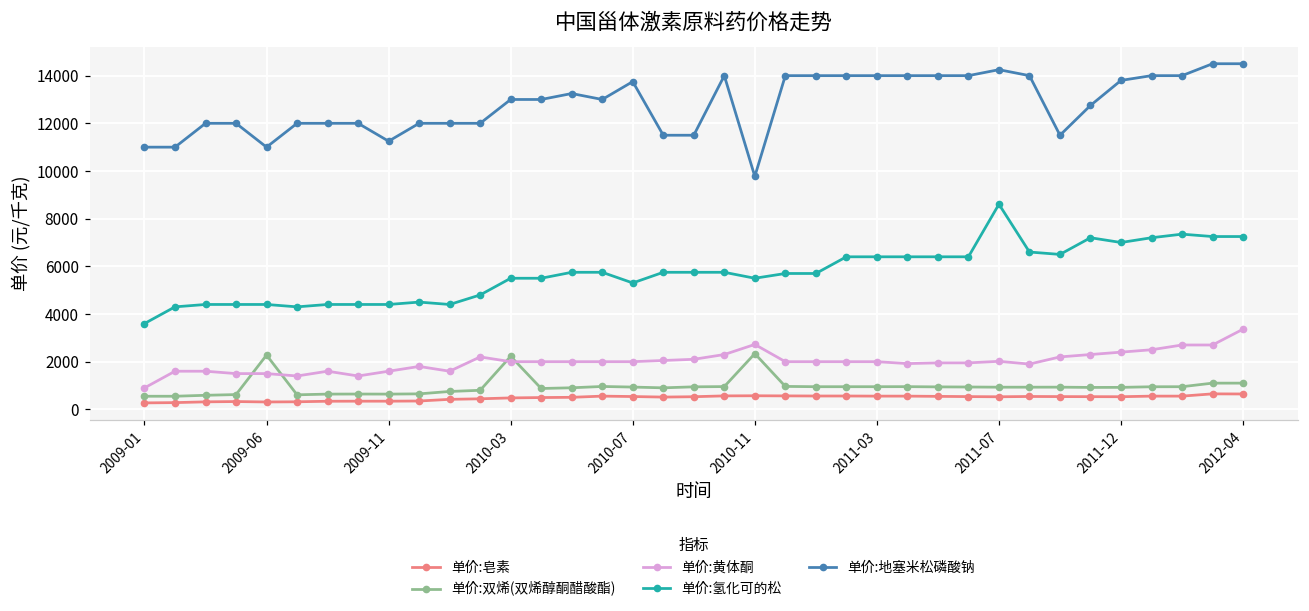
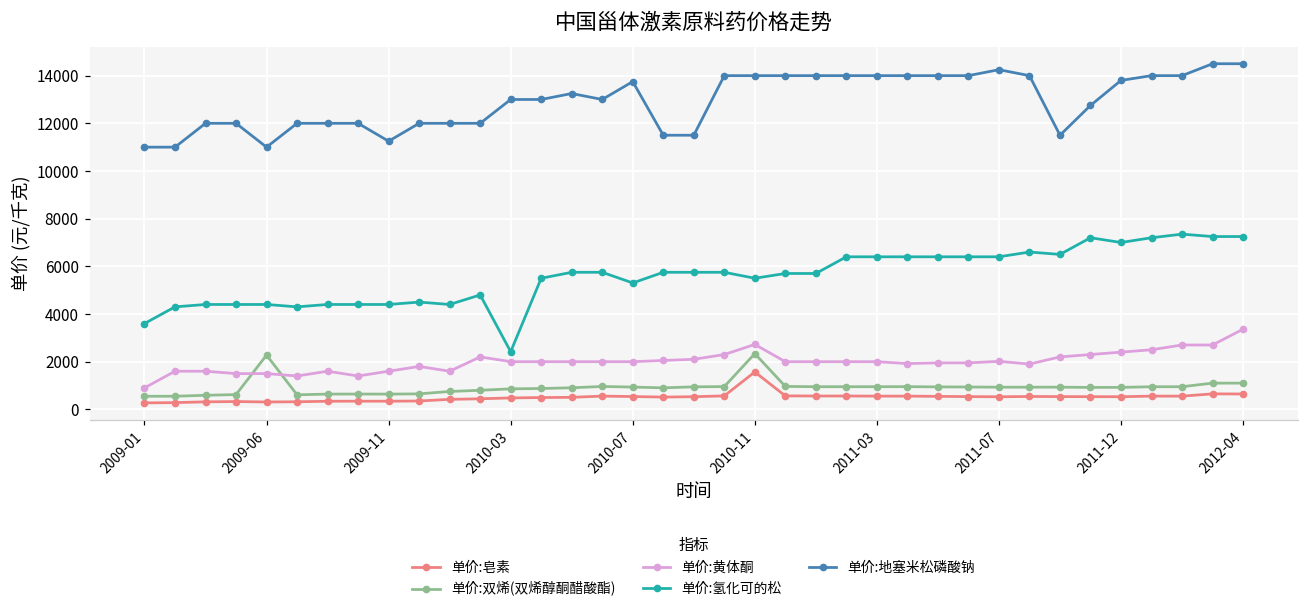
单价:双烯(双烯醇酮醋酸酯), 2010-03: 2200 -> 900
单价:氢化可的松, 2010-03: 5500 -> 2400
单价:皂素, 2010-11: 600 -> 1600
单价:地塞米松磷酸钠, 2010-11: 9800 -> 14000
单价:氢化可的松, 2011-07: 8600 -> 6400
